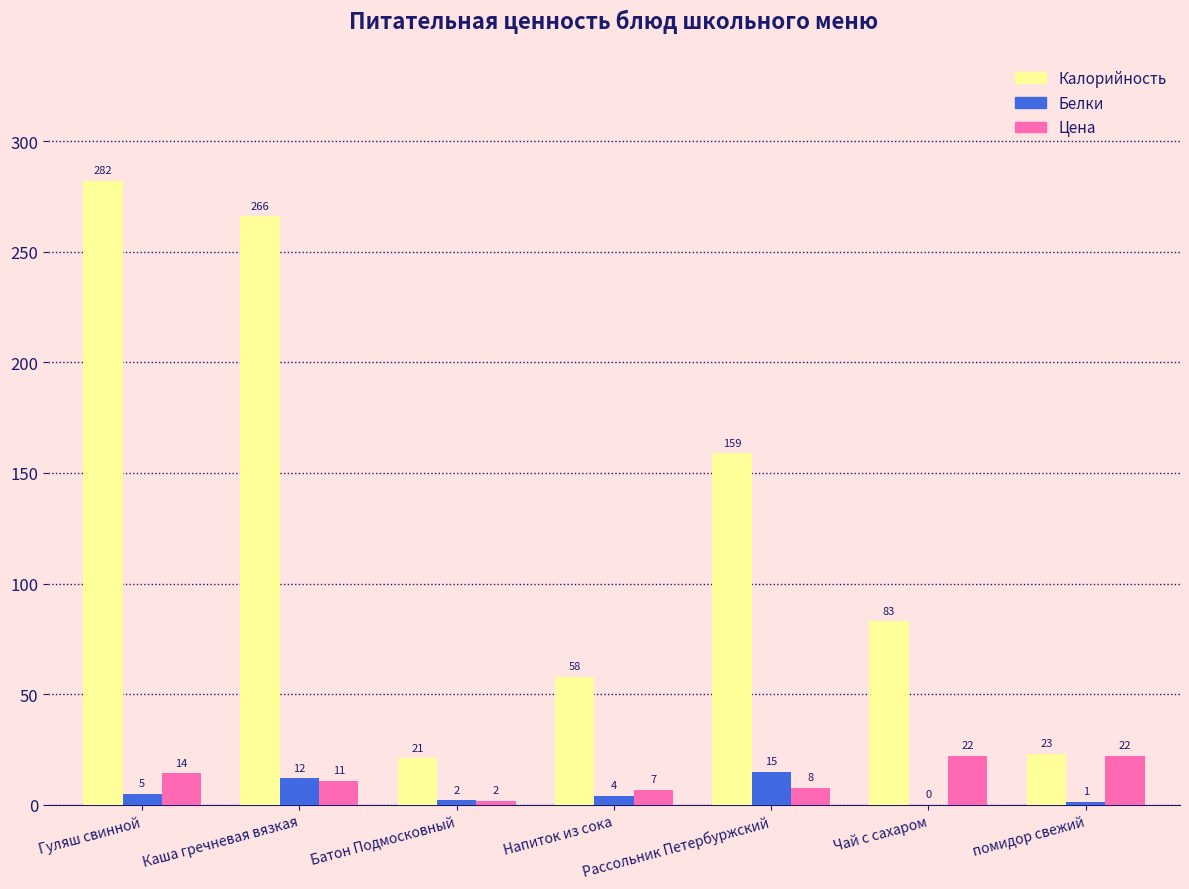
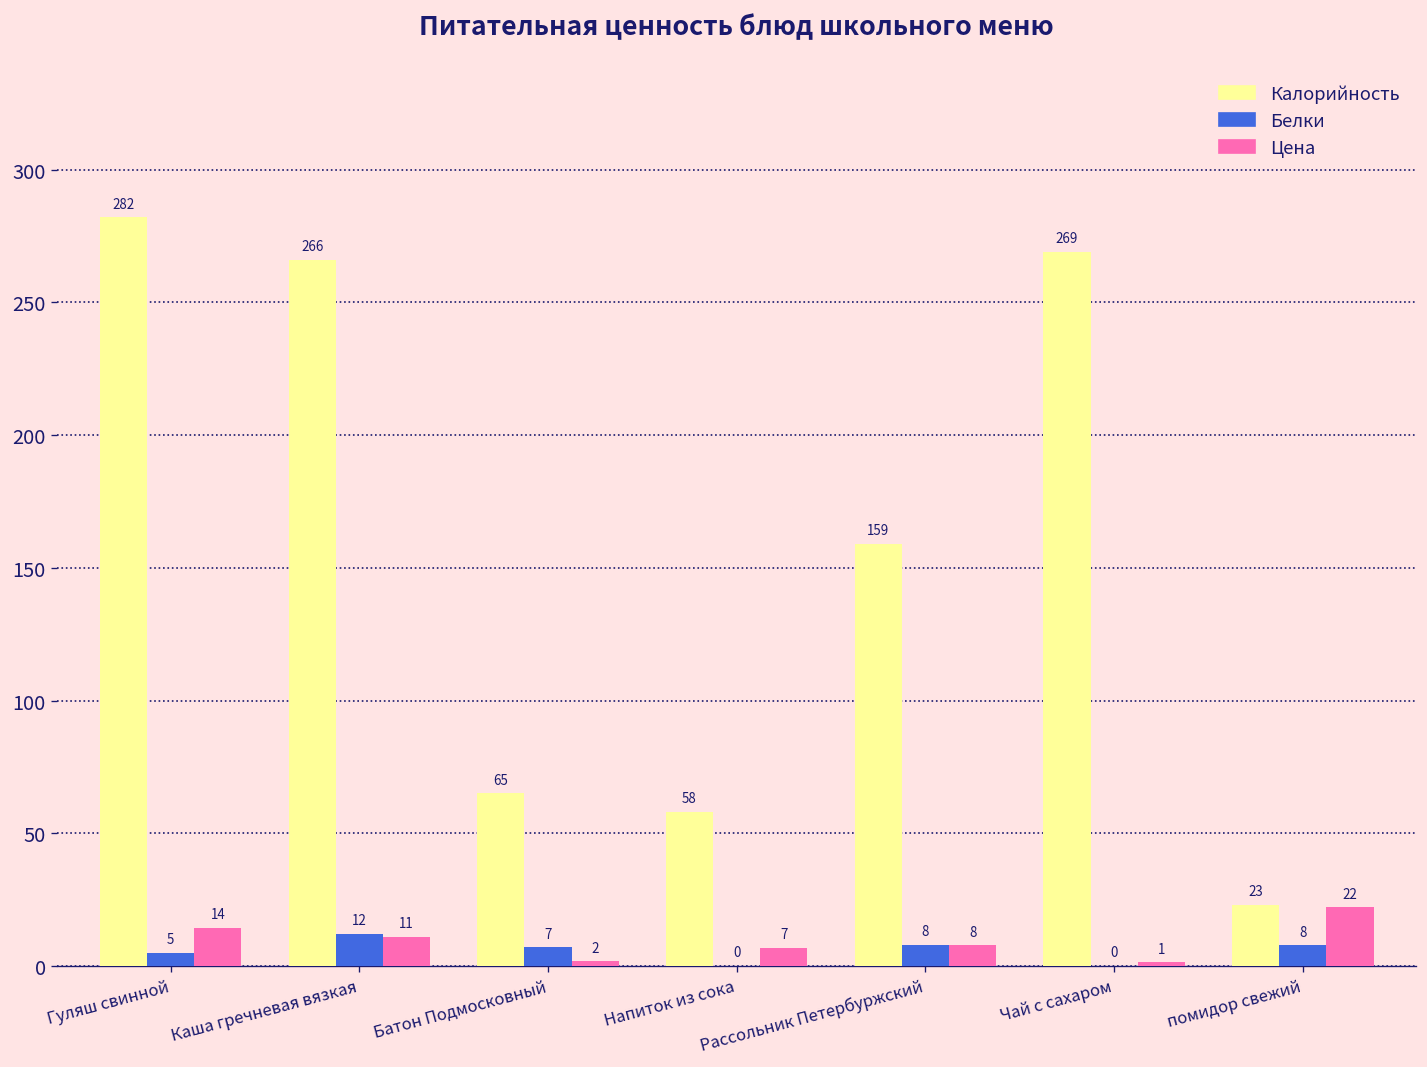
Калорийность, Батон Подмосковный: 21 -> 65
Белки, Батон Подмосковный: 2 -> 7
Белки, Напиток из сока: 4 -> 0
Белки, Рассольник Петербуржский: 15 -> 8
Калорийность, Чай с сахаром: 83 -> 269
Цена, Чай с сахаром: 22 -> 1
Белки, помидор свежий: 1 -> 8
